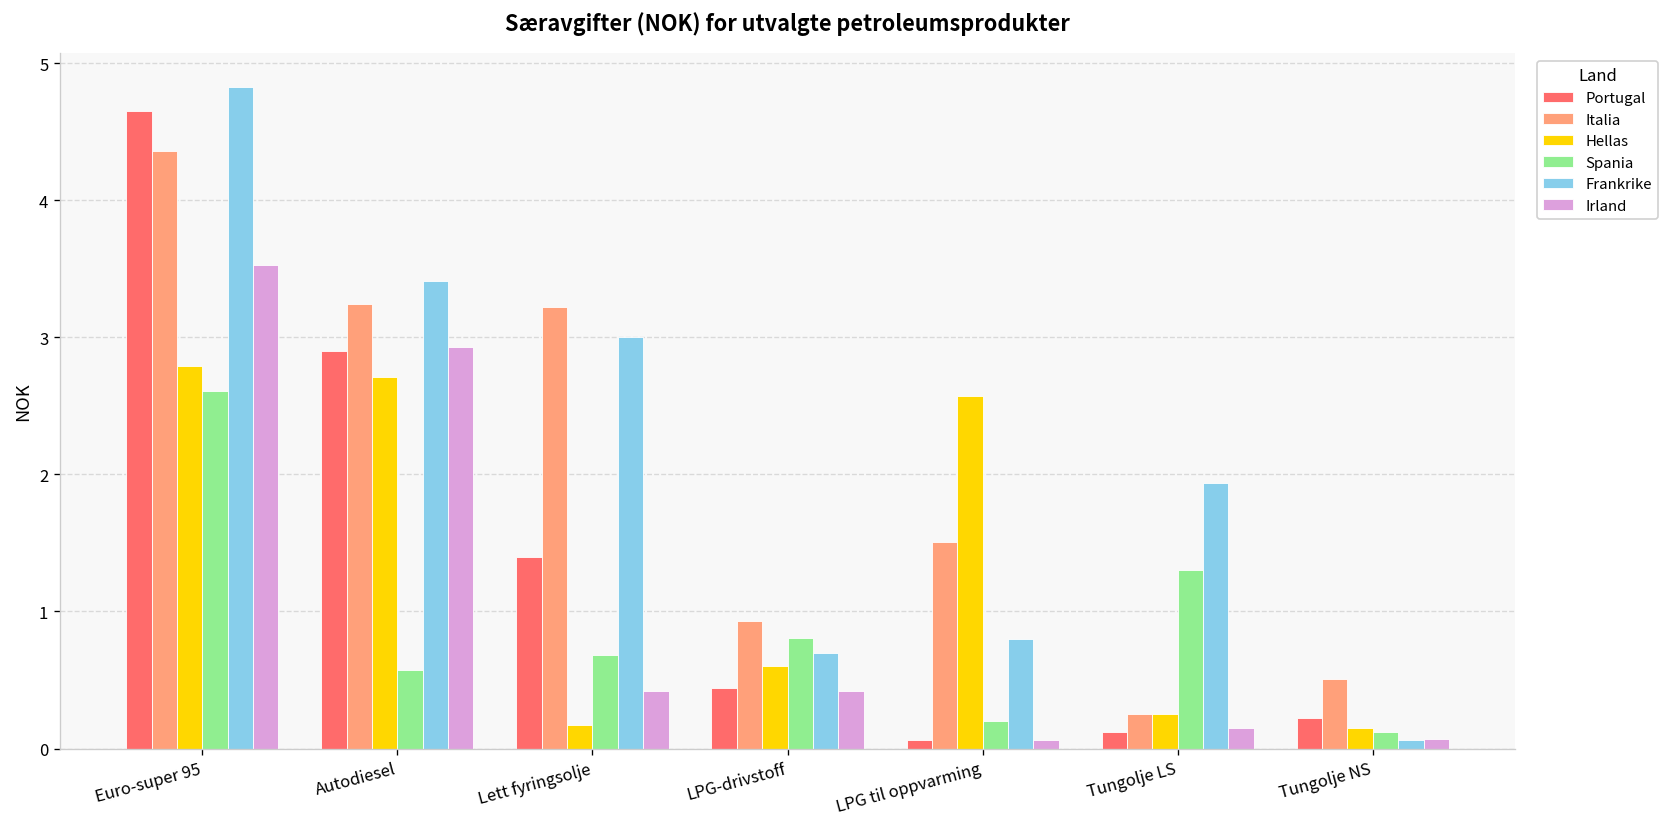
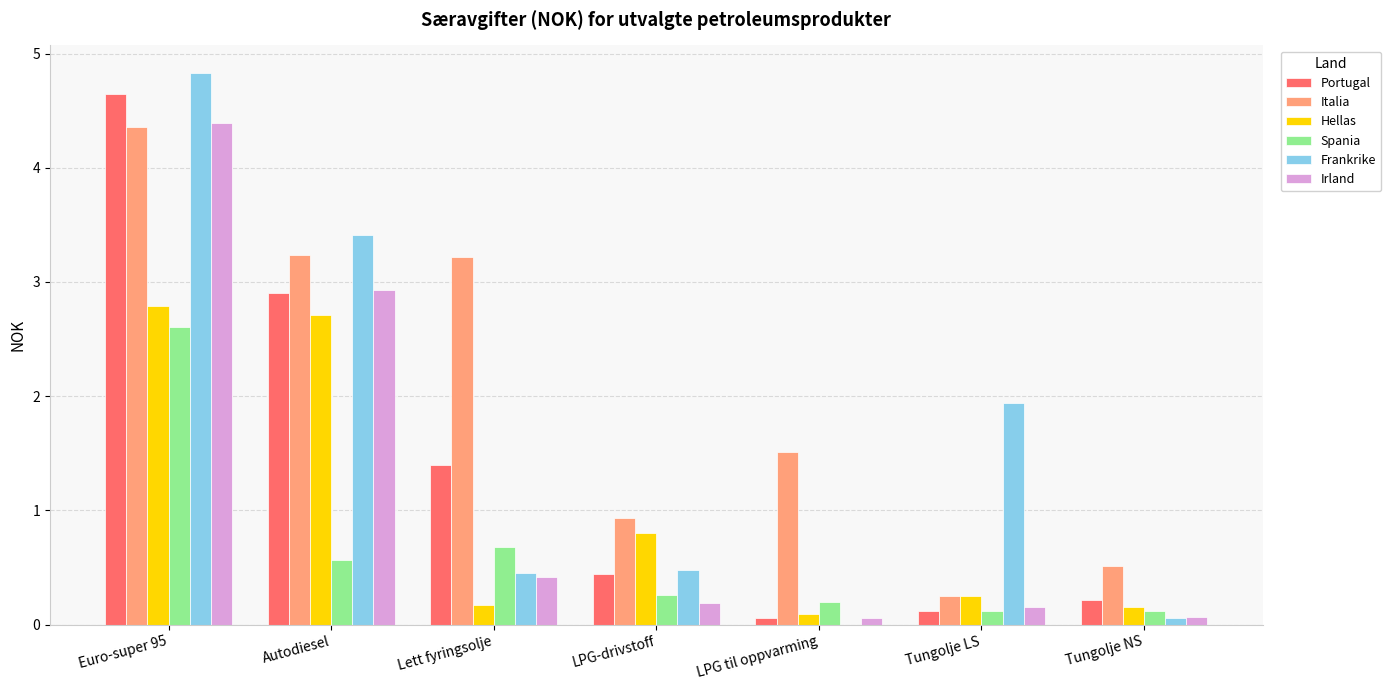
Irland, Euro-super 95: 3.53 -> 4.39
Frankrike, Lett fyringsolje: 3.00 -> 0.45
Hellas, LPG-drivstoff: 0.6 -> 0.8
Spania, LPG-drivstoff: 0.81 -> 0.26
Frankrike, LPG-drivstoff: 0.70 -> 0.48
Irland, LPG-drivstoff: 0.42 -> 0.19
Hellas, LPG til oppvarming: 2.57 -> 0.09
Frankrike, LPG til oppvarming: 0.8 -> 0.0
Spania, Tungolje LS: 1.30 -> 0.12
